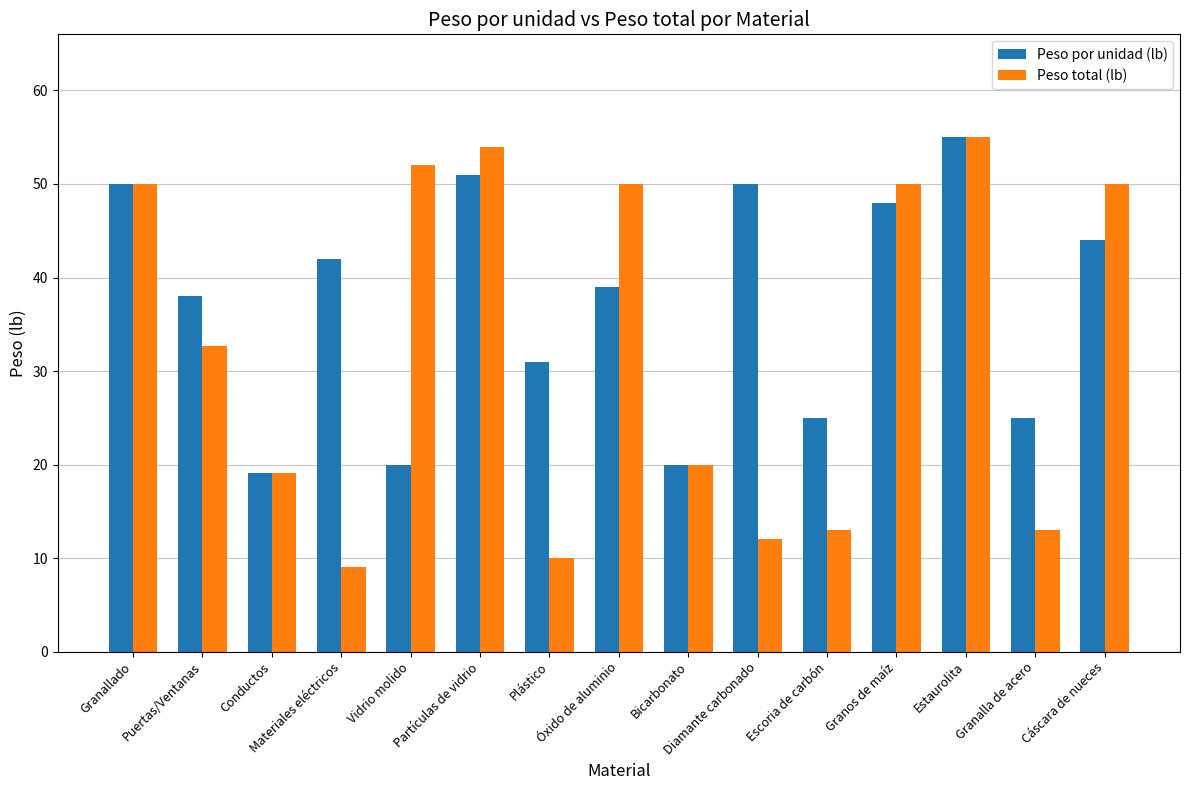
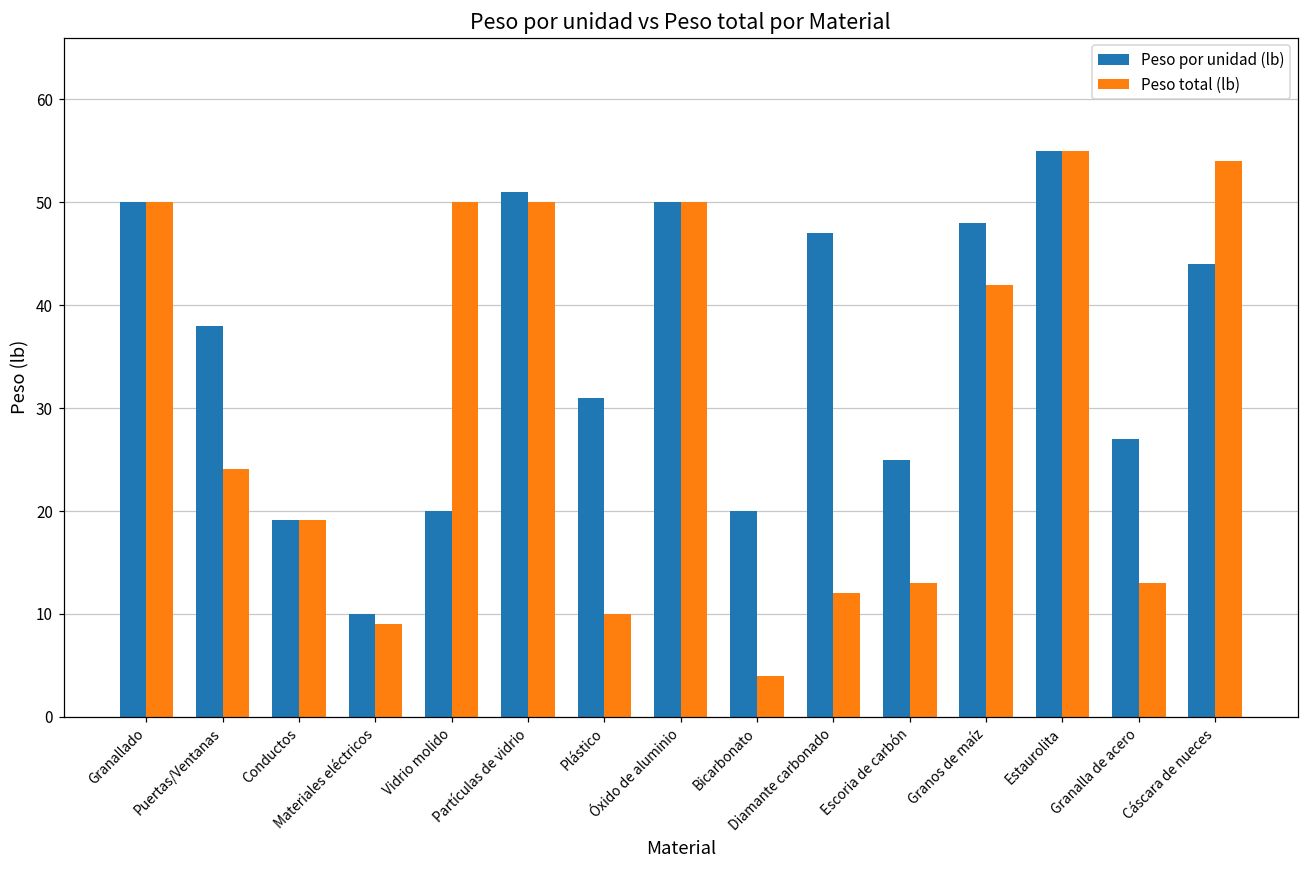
Peso total (lb), Puertas/Ventanas: 33 -> 24
Peso por unidad (lb), Materiales eléctricos: 42 -> 10
Peso total (lb), Vidrio molido: 52 -> 50
Peso total (lb), Partículas de vidrio: 54 -> 50
Peso por unidad (lb), Óxido de aluminio: 39 -> 50
Peso total (lb), Bicarbonato: 20 -> 4
Peso por unidad (lb), Diamante carbonado: 50 -> 47
Peso total (lb), Granos de maíz: 50 -> 42
Peso por unidad (lb), Granalla de acero: 25 -> 27
Peso total (lb), Cáscara de nueces: 50 -> 54
